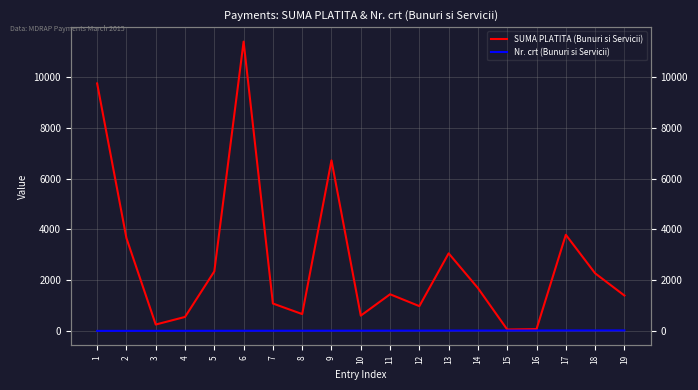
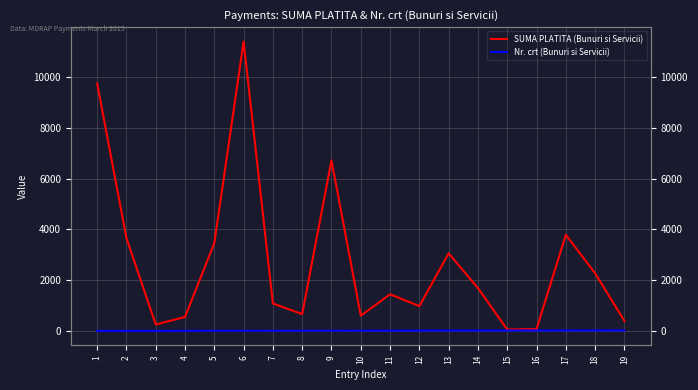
SUMA PLATITA (Bunuri si Servicii), 5: 2300 -> 3500
SUMA PLATITA (Bunuri si Servicii), 19: 1400 -> 400
